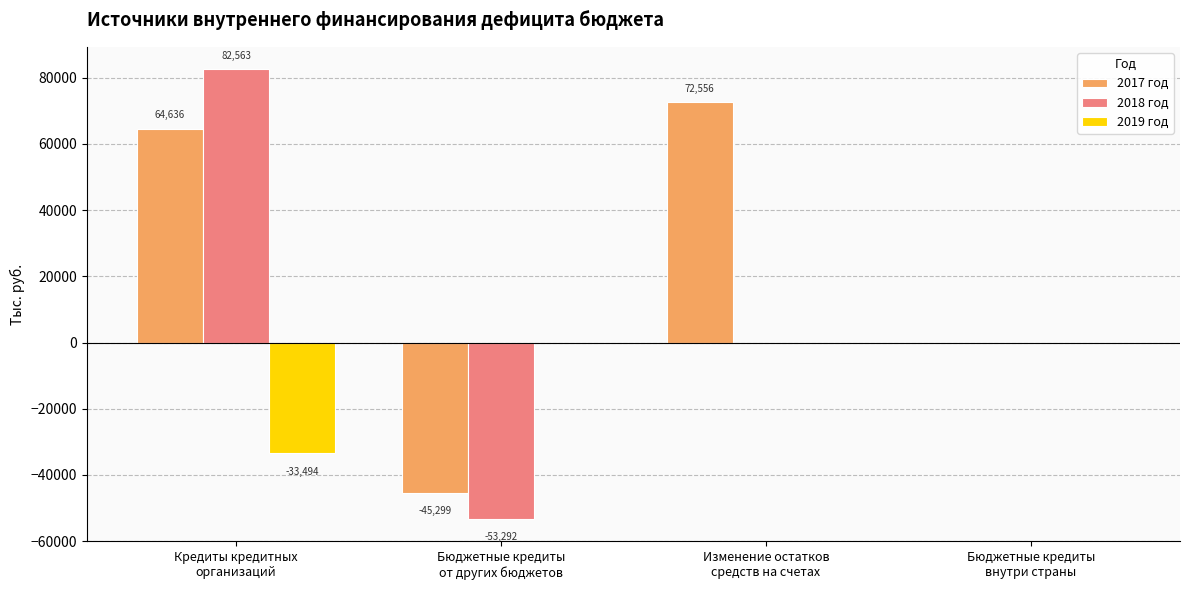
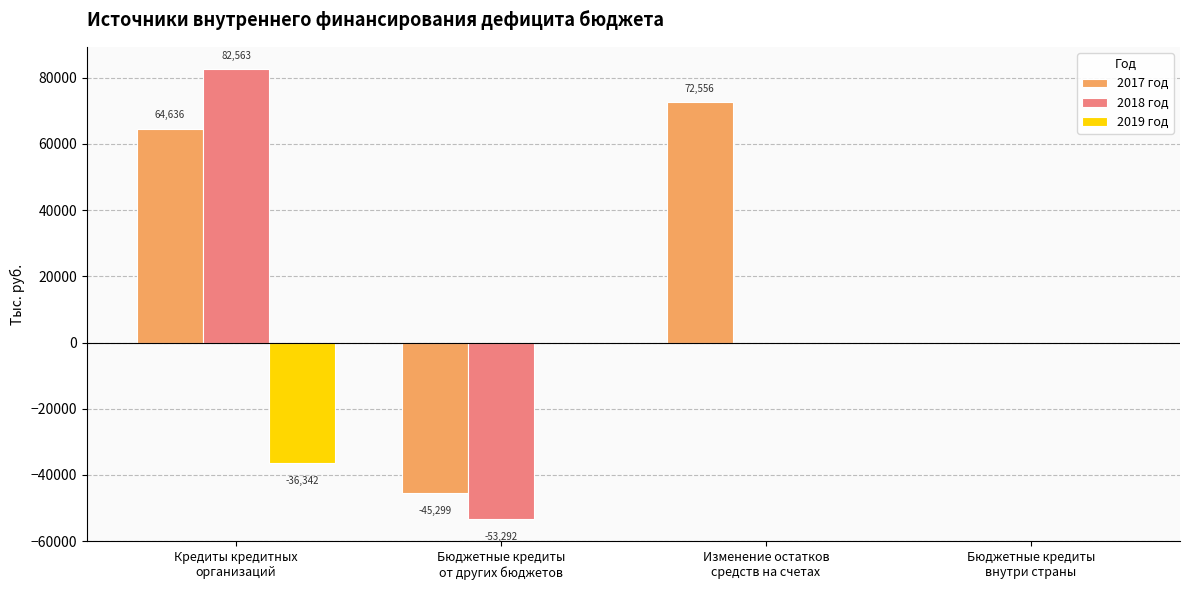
2019 год, Кредиты кредитных организаций: -33,494 -> -36,342
